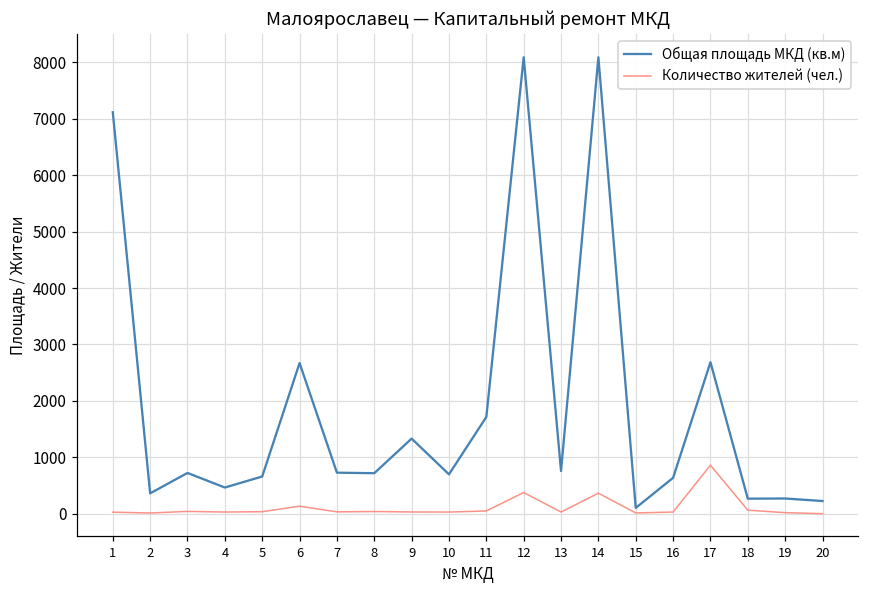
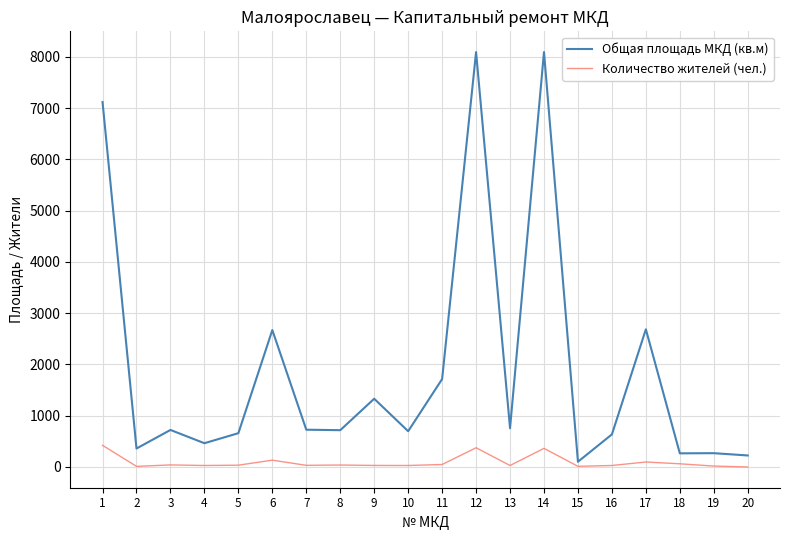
Количество жителей (чел.), 1: 0 -> 400
Количество жителей (чел.), 17: 900 -> 100
